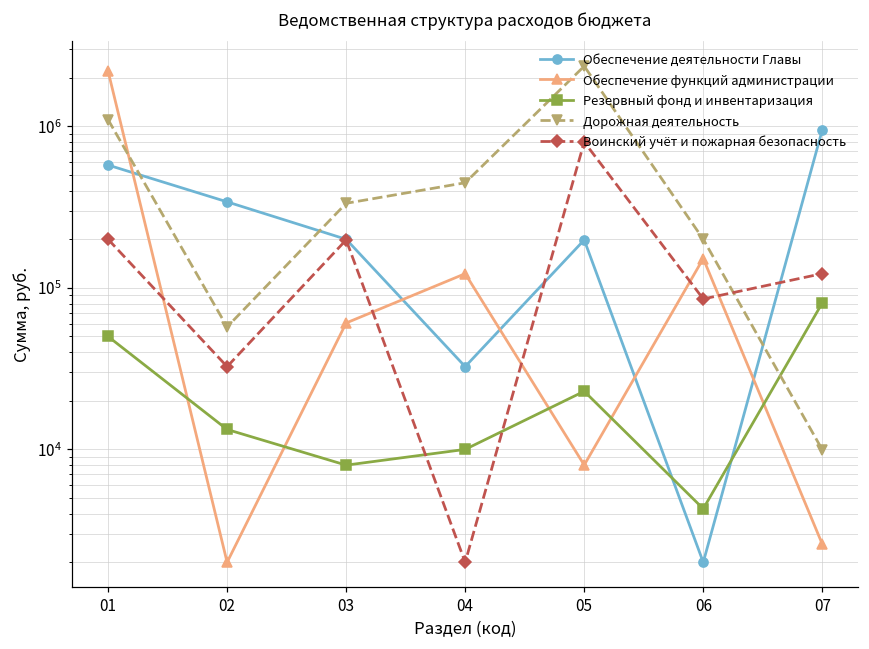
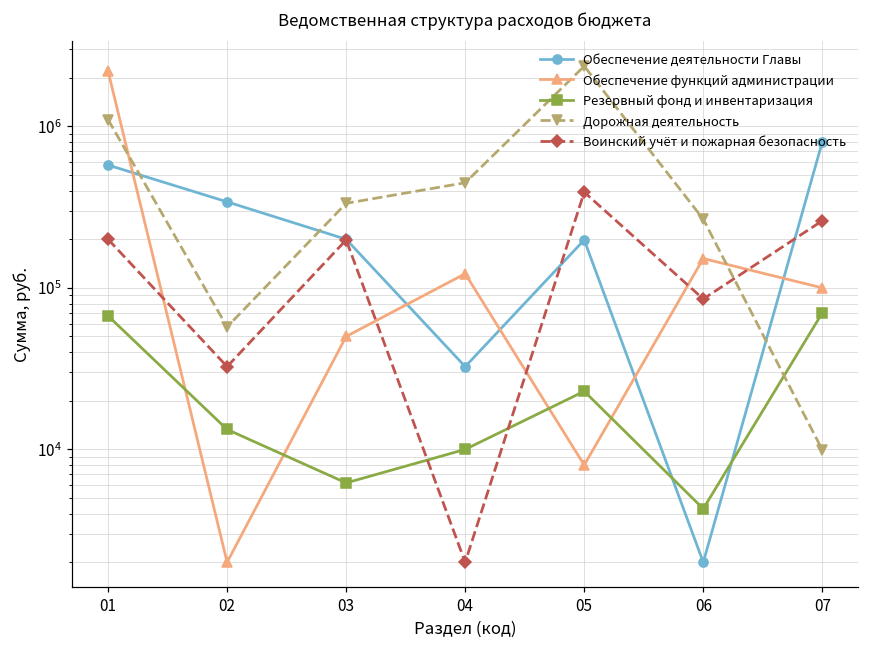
Резервный фонд и инвентаризация, 01: 50000 -> 70000
Обеспечение функций администрации, 03: 61000 -> 50000
Резервный фонд и инвентаризация, 03: 8000 -> 6200
Воинский учёт и пожарная безопасность, 05: 800000 -> 390000
Дорожная деятельность, 06: 200000 -> 270000
Обеспечение деятельности Главы, 07: 1000000 -> 800000
Обеспечение функций администрации, 07: 2600 -> 100000
Резервный фонд и инвентаризация, 07: 80000 -> 70000
Воинский учёт и пожарная безопасность, 07: 120000 -> 260000
